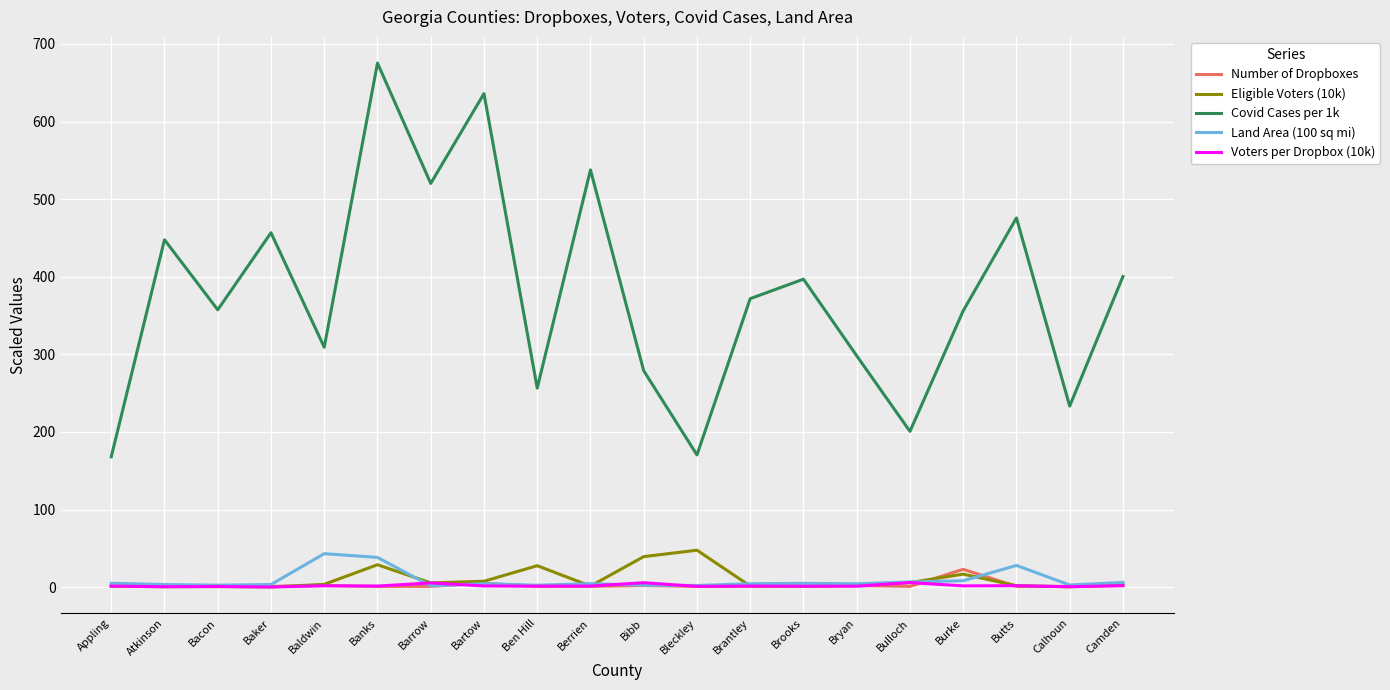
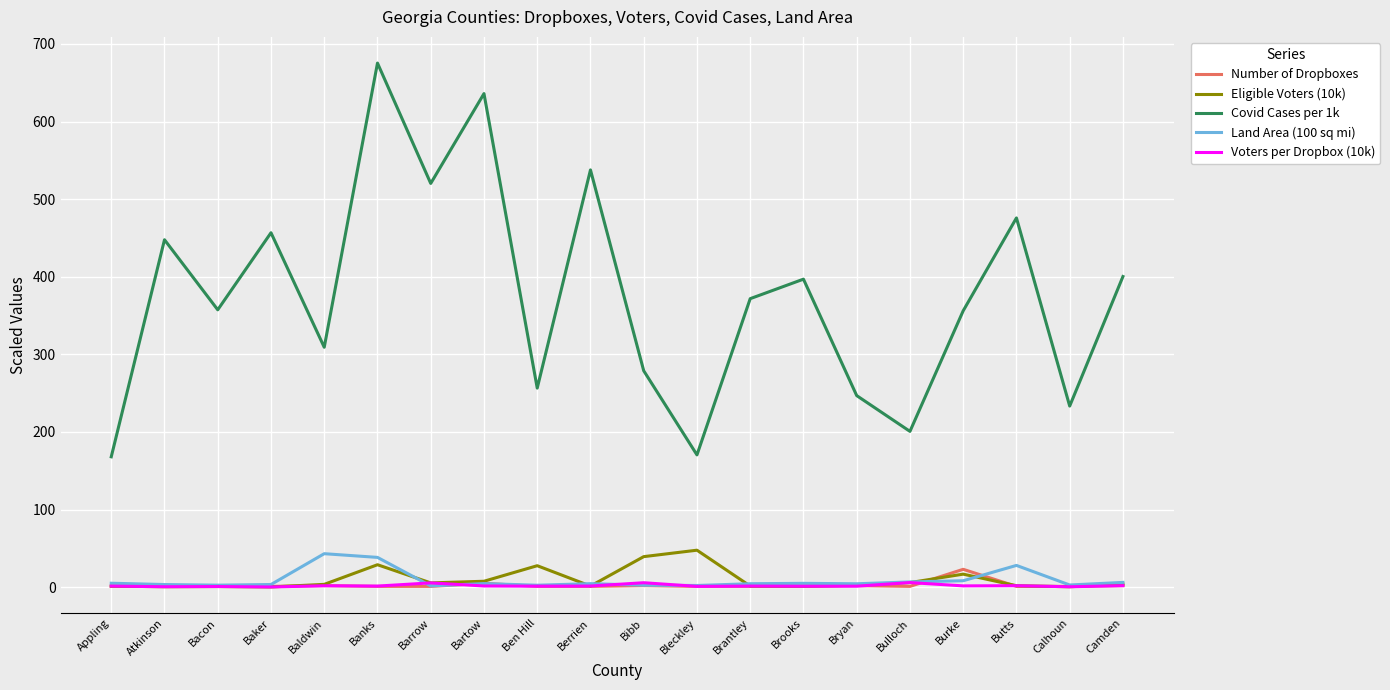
Covid Cases per 1k, Bryan: 300 -> 250
